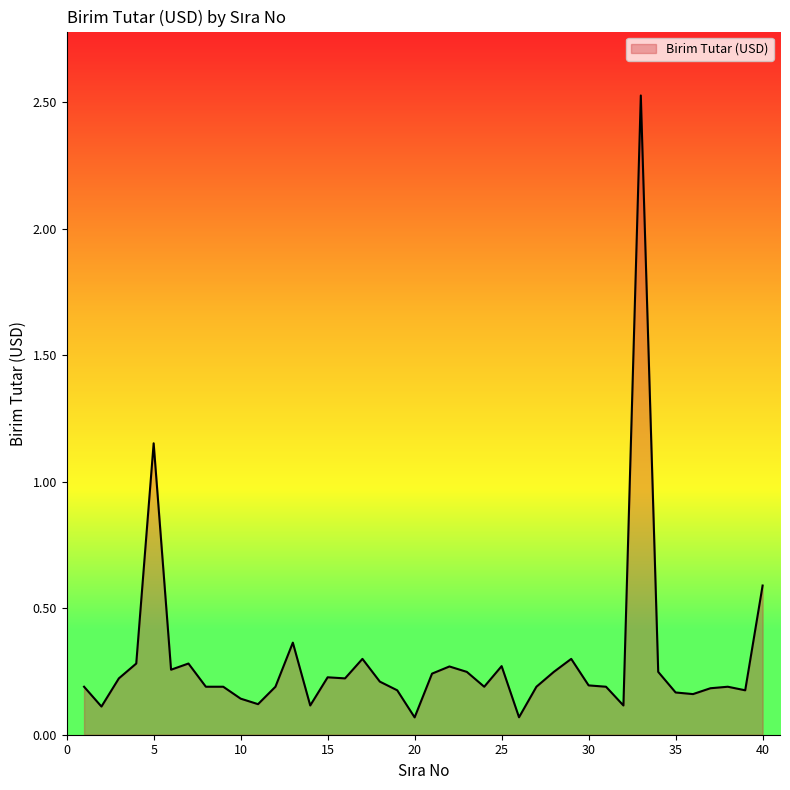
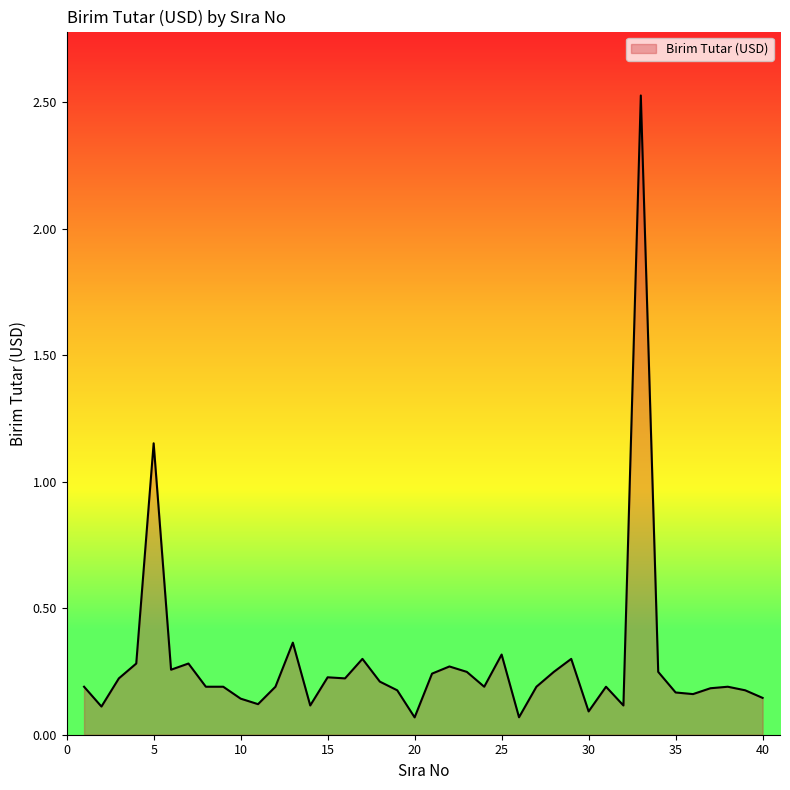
25: 0.27 -> 0.32
30: 0.20 -> 0.09
40: 0.59 -> 0.15
